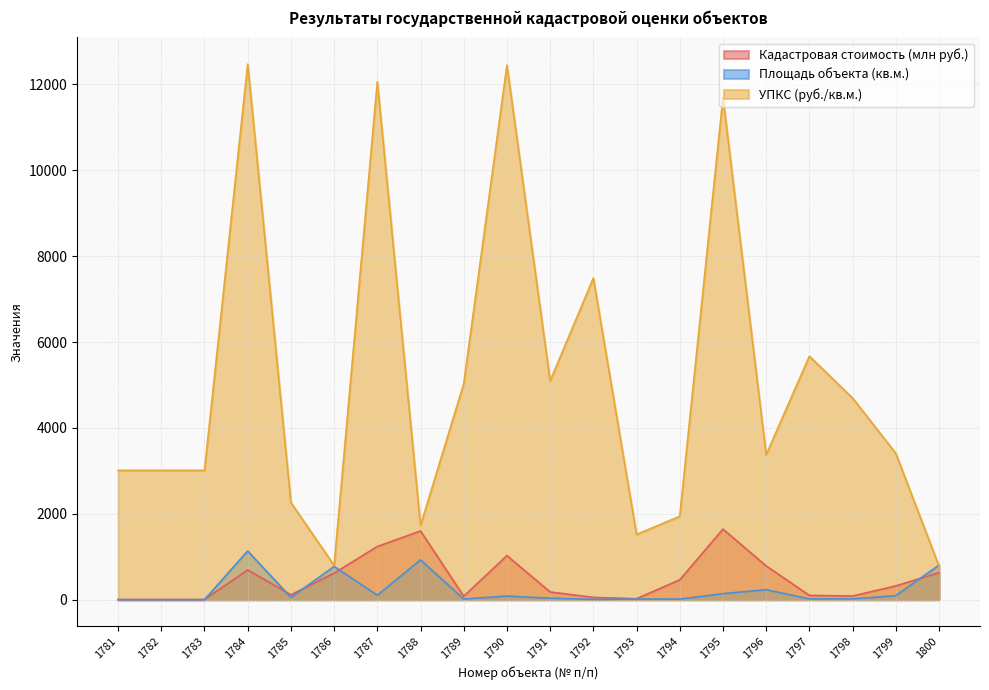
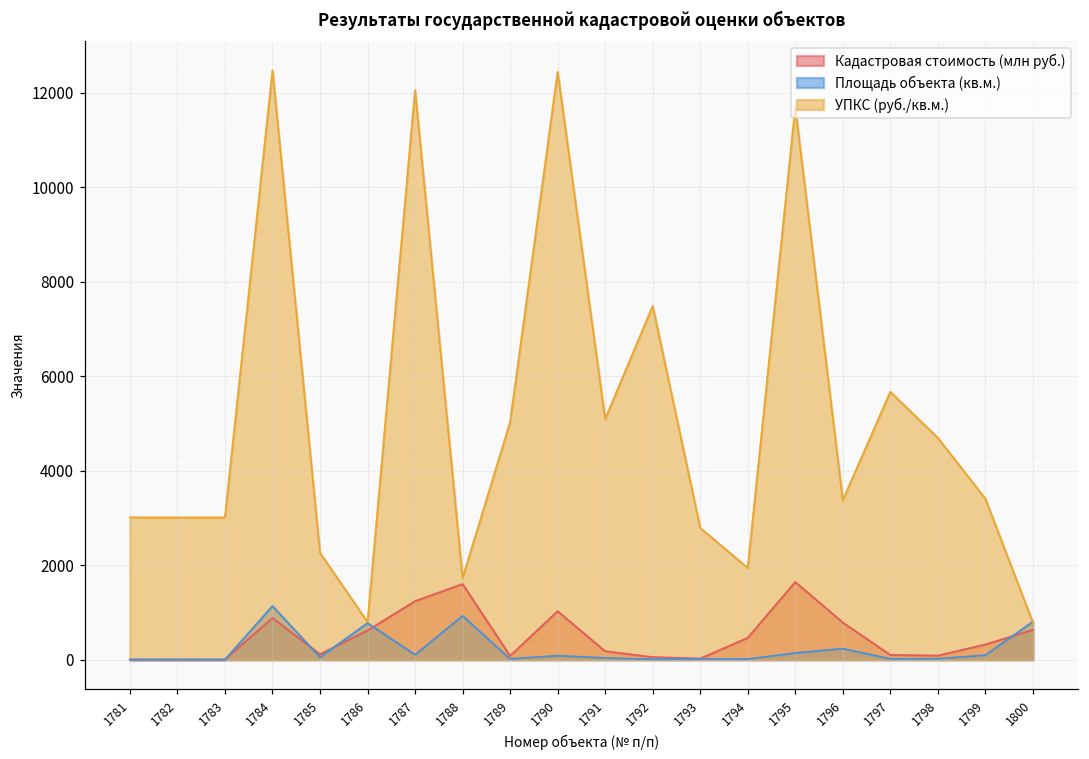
Кадастровая стоимость (млн руб.), 1784: 700 -> 900
УПКС (руб./кв.м.), 1793: 1500 -> 2800
